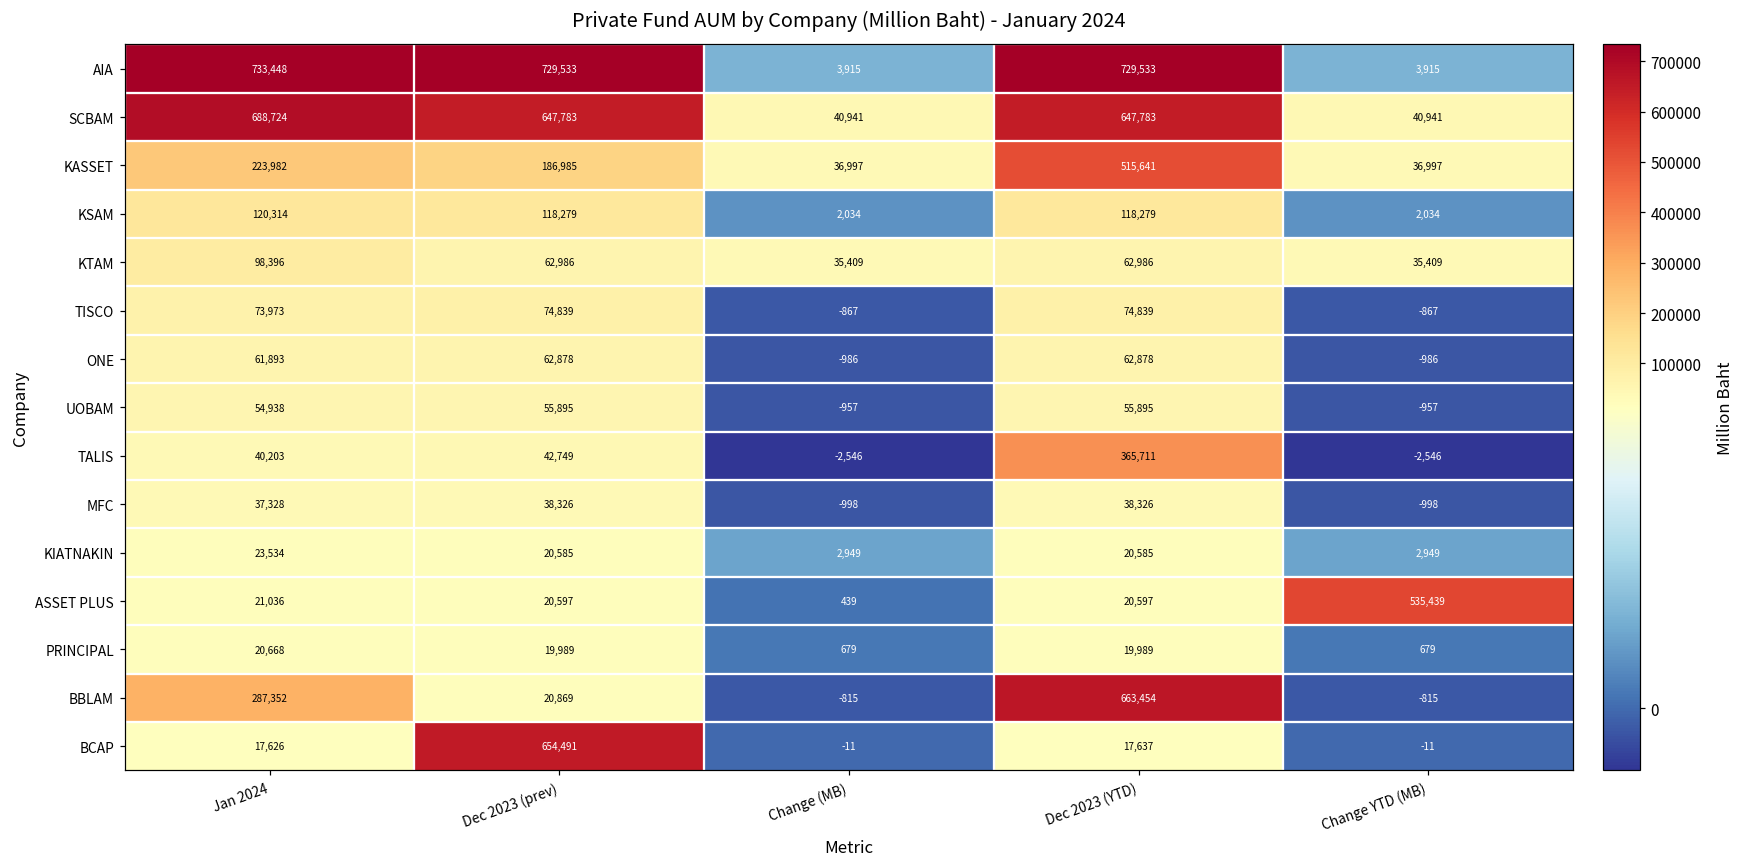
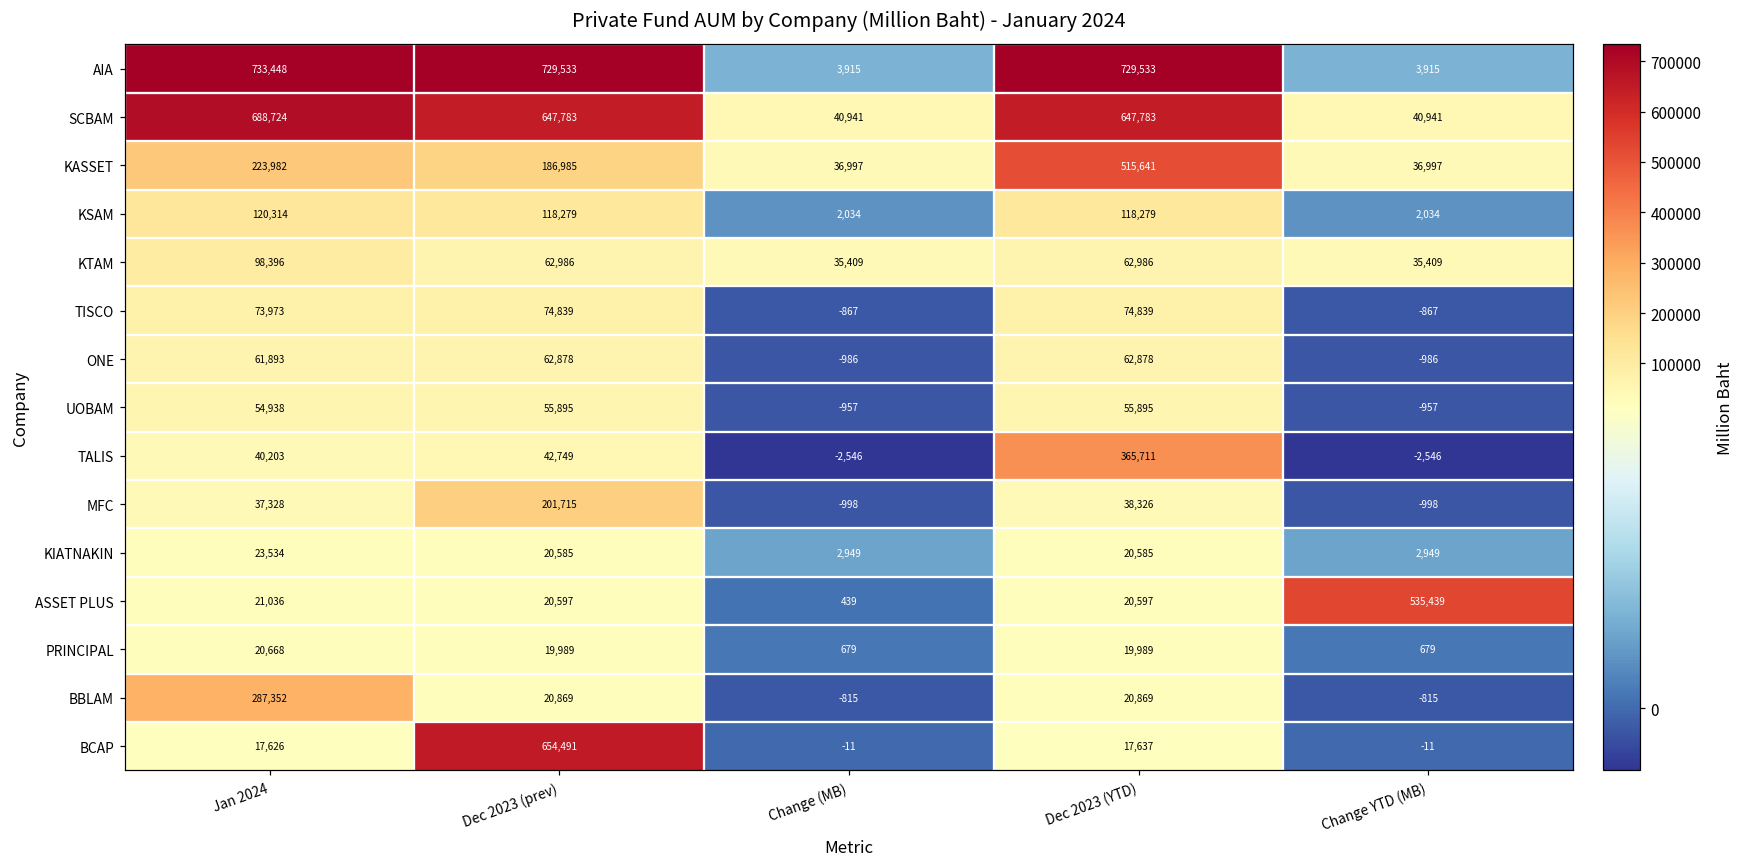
MFC, Dec 2023 (prev): 38,326 -> 201,715
BBLAM, Dec 2023 (YTD): 663,454 -> 20,869
